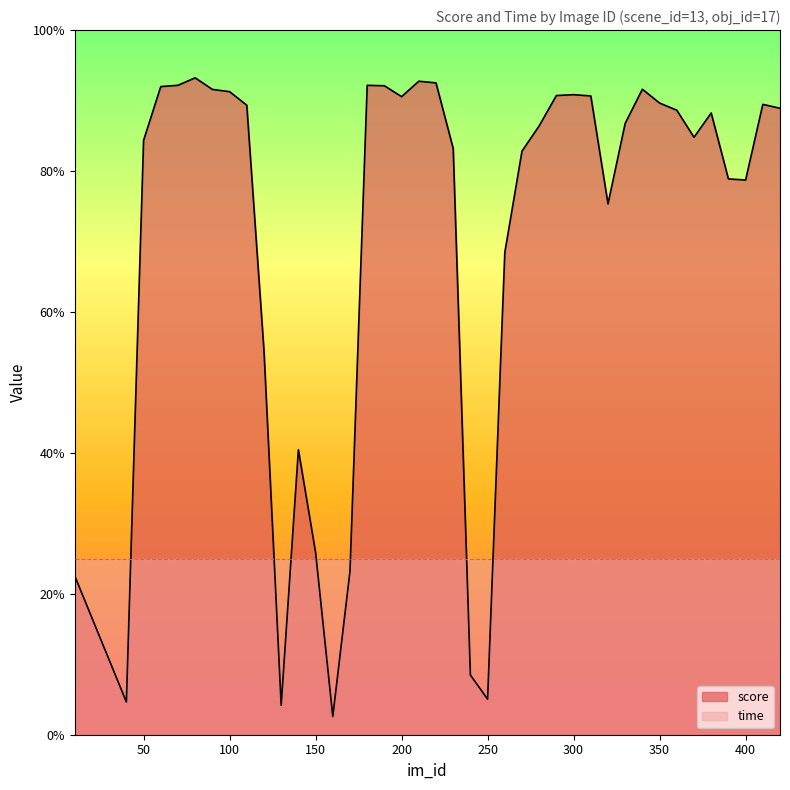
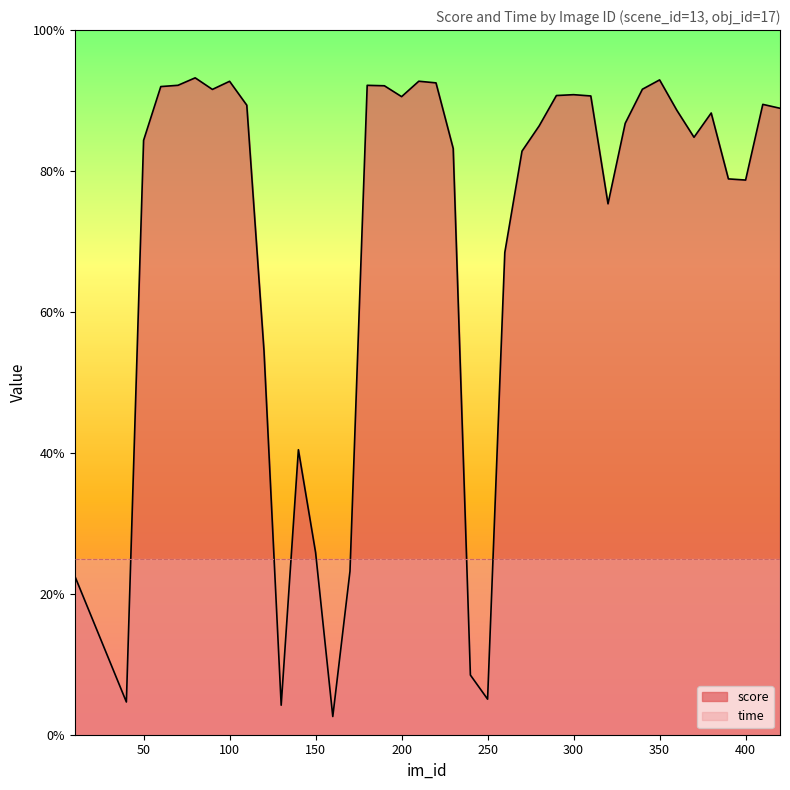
score, 100: 91% -> 93%
score, 350: 90% -> 93%
